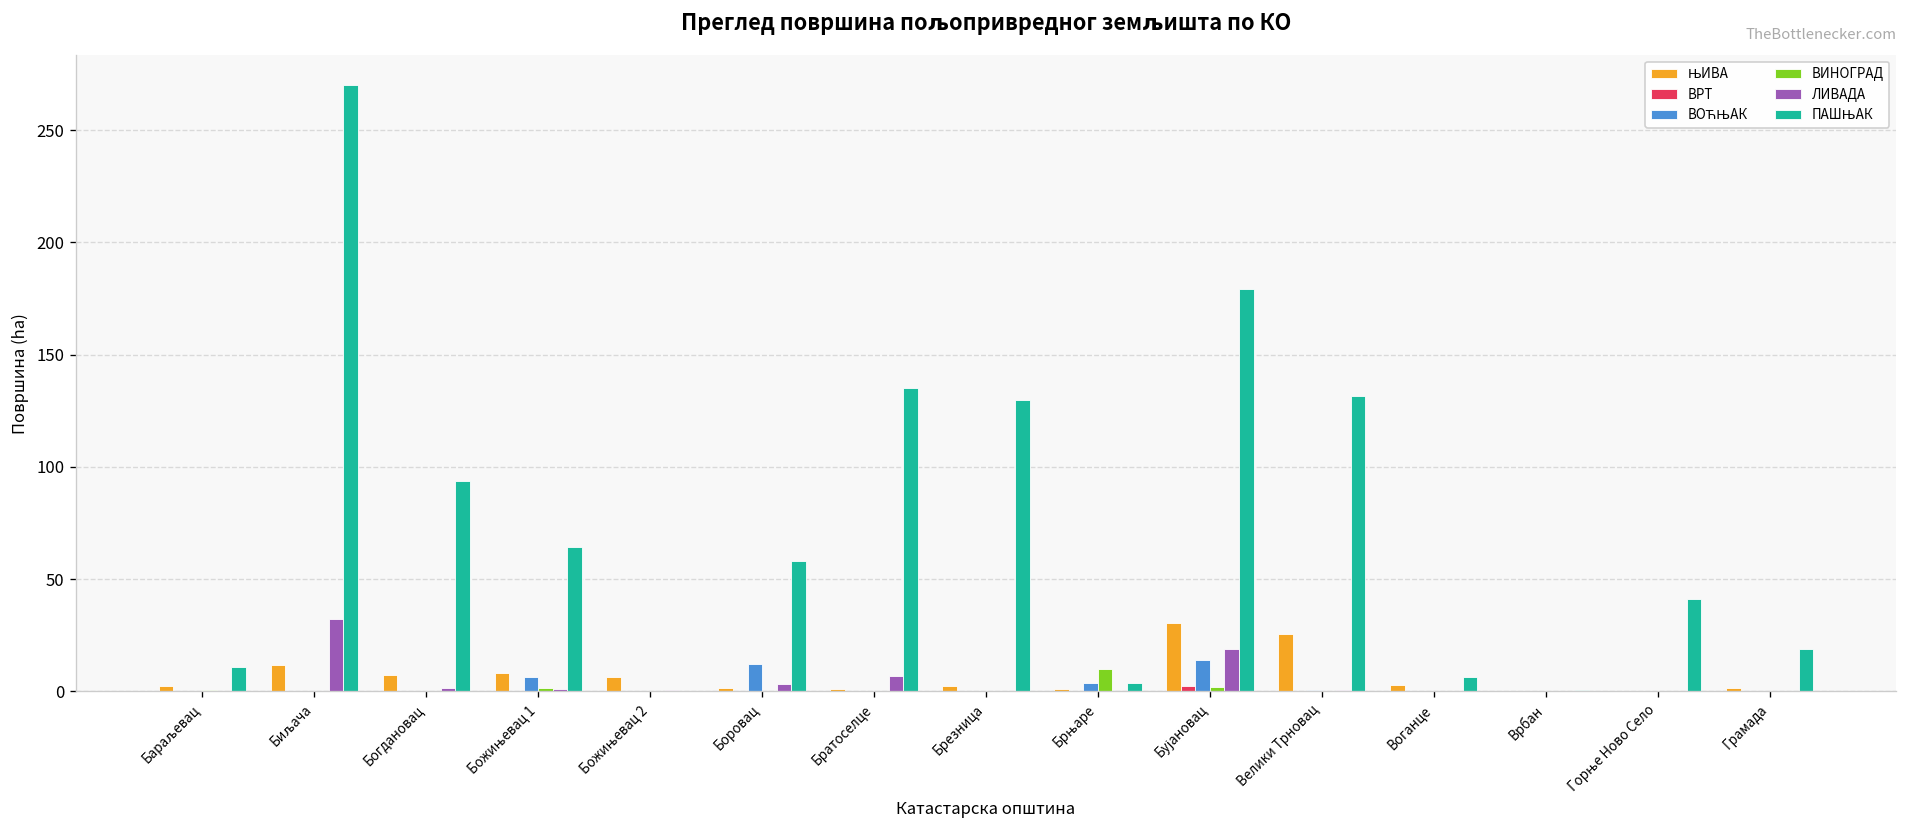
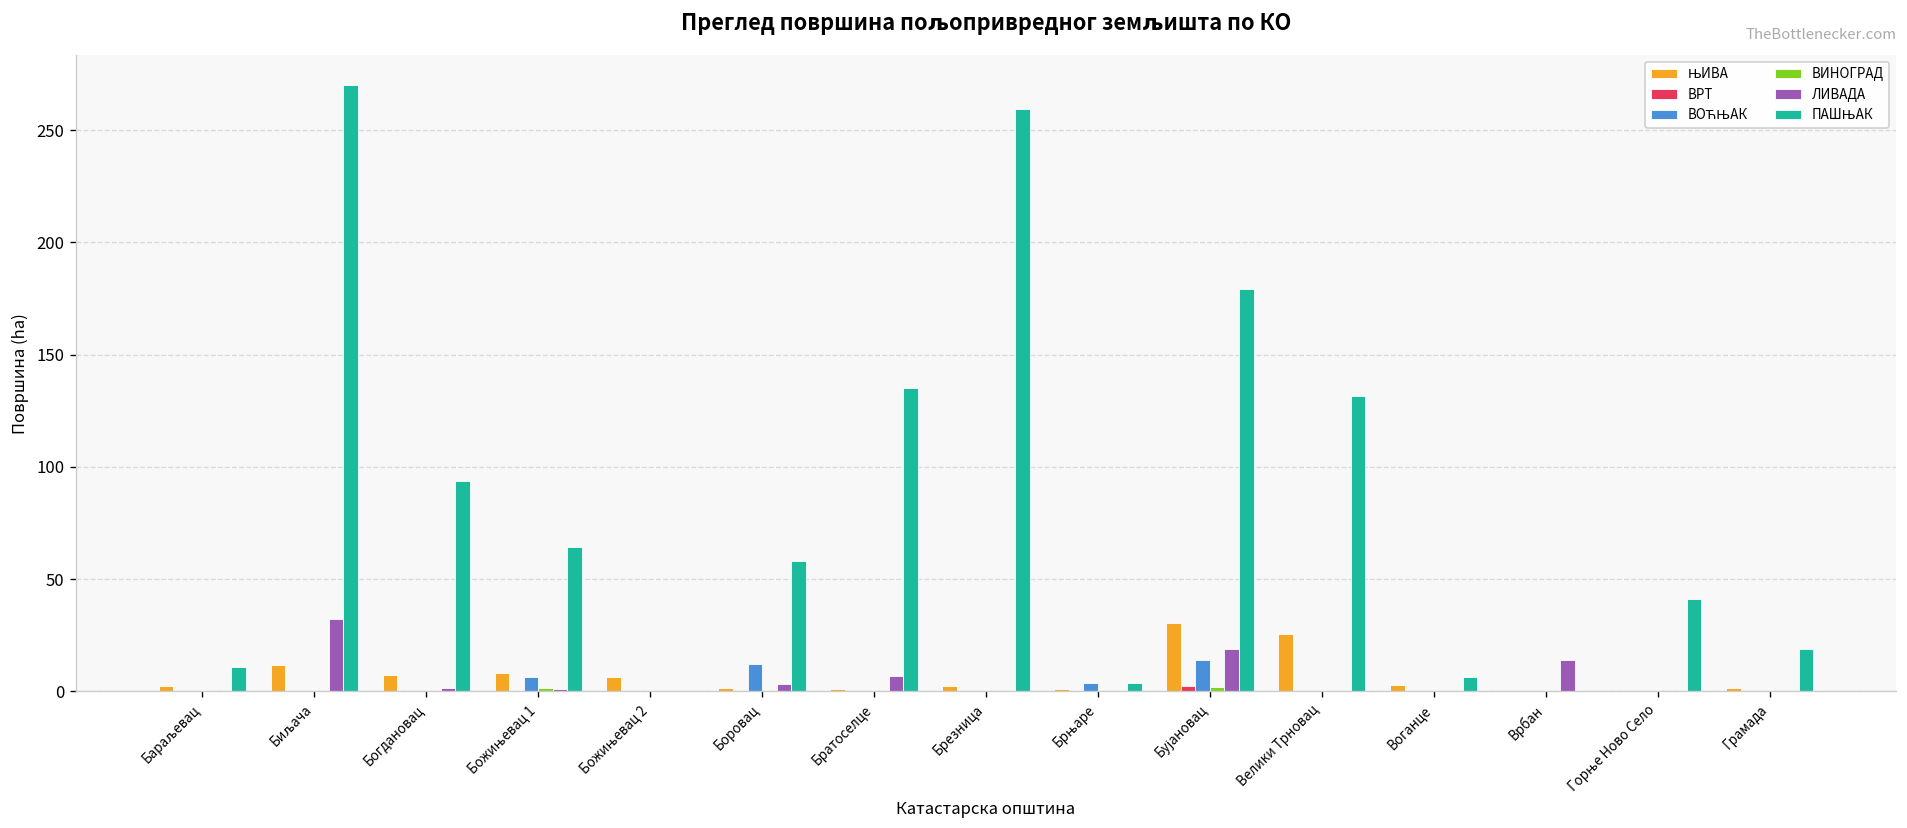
ПАШЊАК, Брезница: 130 -> 259
ВИНОГРАД, Брњаре: 10 -> 0
ЛИВАДА, Врбан: 0 -> 14
